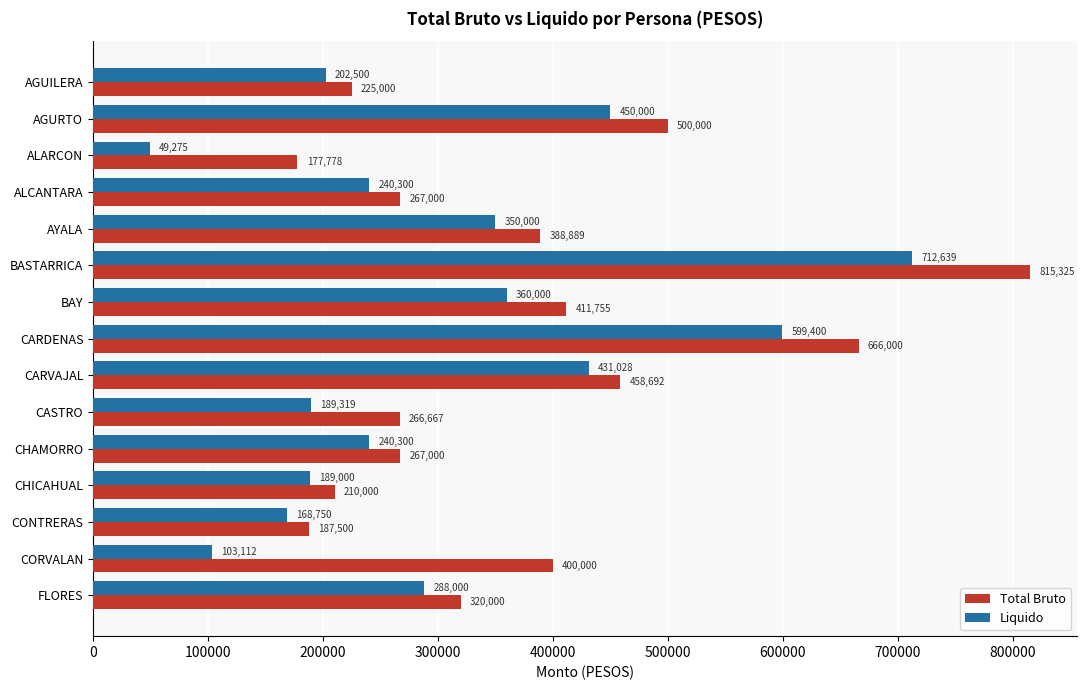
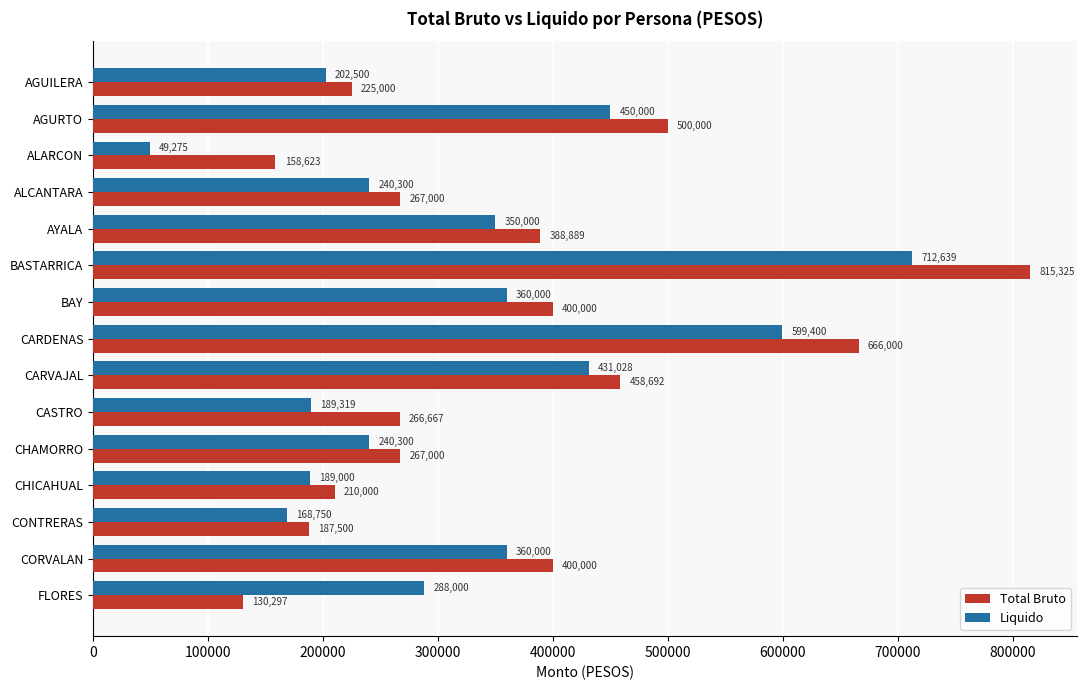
Total Bruto, ALARCON: 177,778 -> 158,623
Total Bruto, BAY: 411,755 -> 400,000
Liquido, CORVALAN: 103,112 -> 360,000
Total Bruto, FLORES: 320,000 -> 130,297
